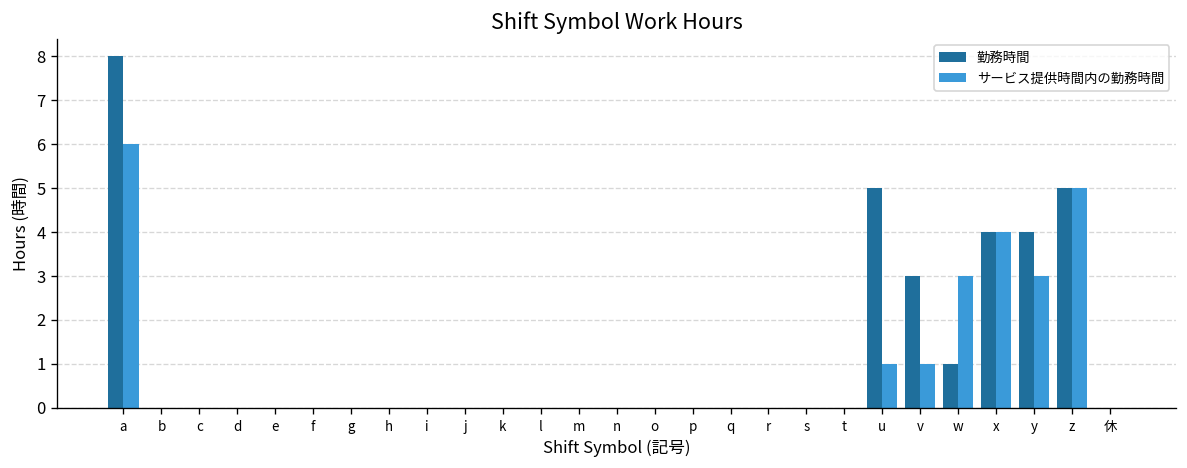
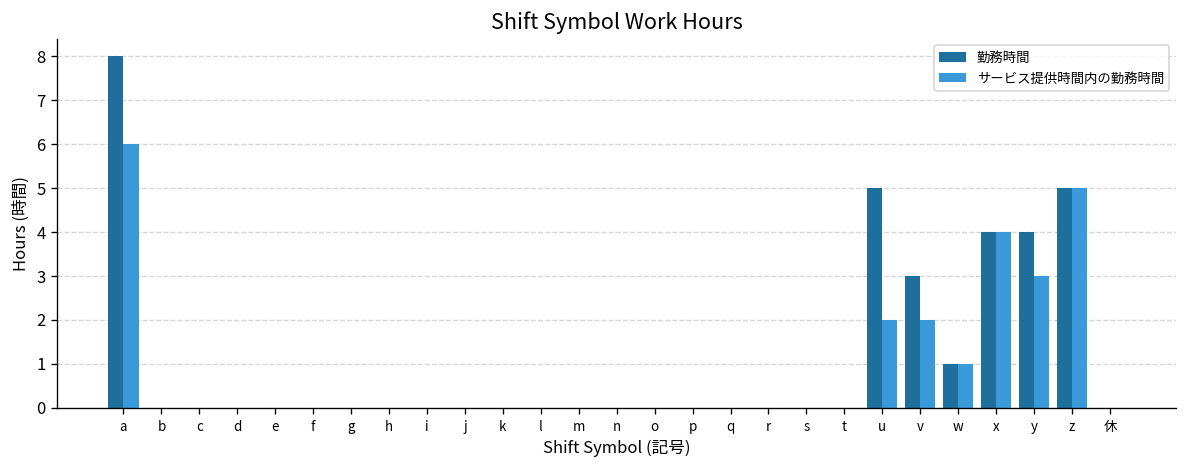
サービス提供時間内の勤務時間, u: 1 -> 2
サービス提供時間内の勤務時間, v: 1 -> 2
サービス提供時間内の勤務時間, w: 3 -> 1
